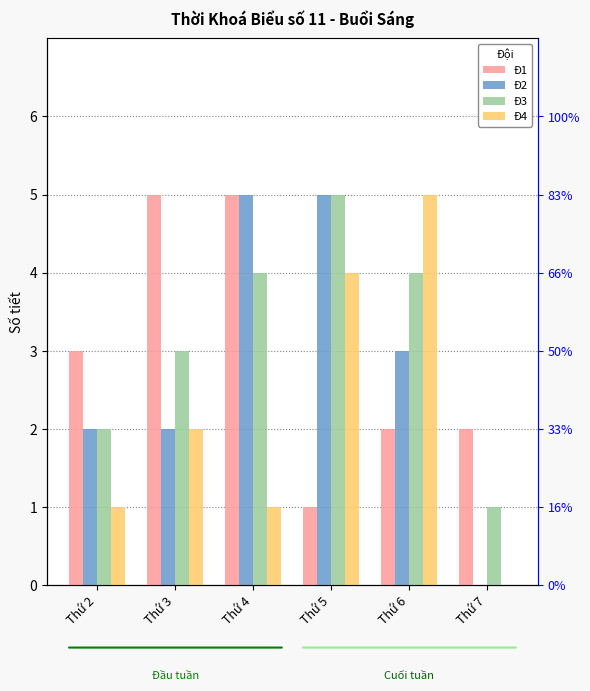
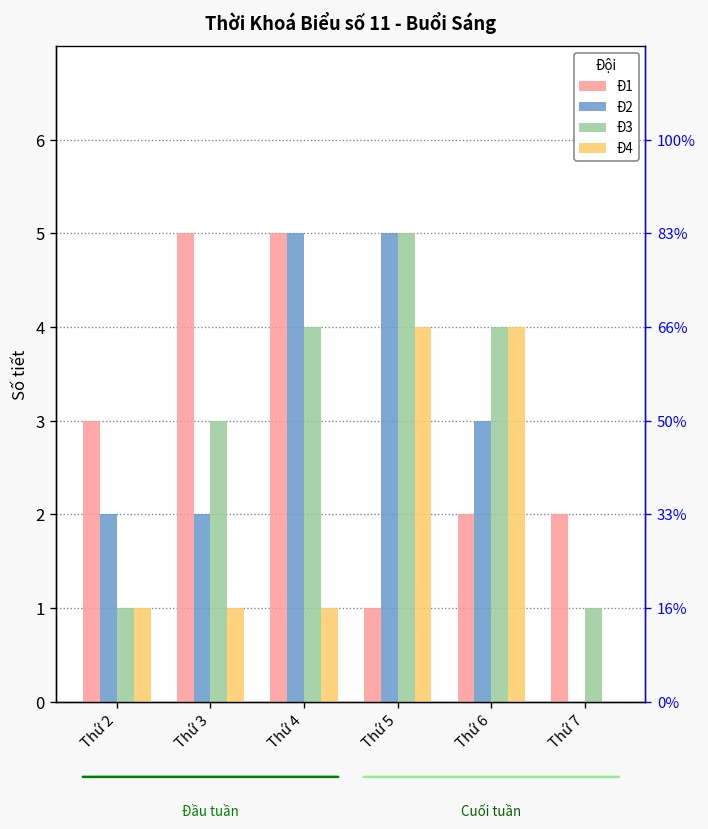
Đ3, Thứ 2: 2 -> 1
Đ4, Thứ 3: 2 -> 1
Đ4, Thứ 6: 5 -> 4
